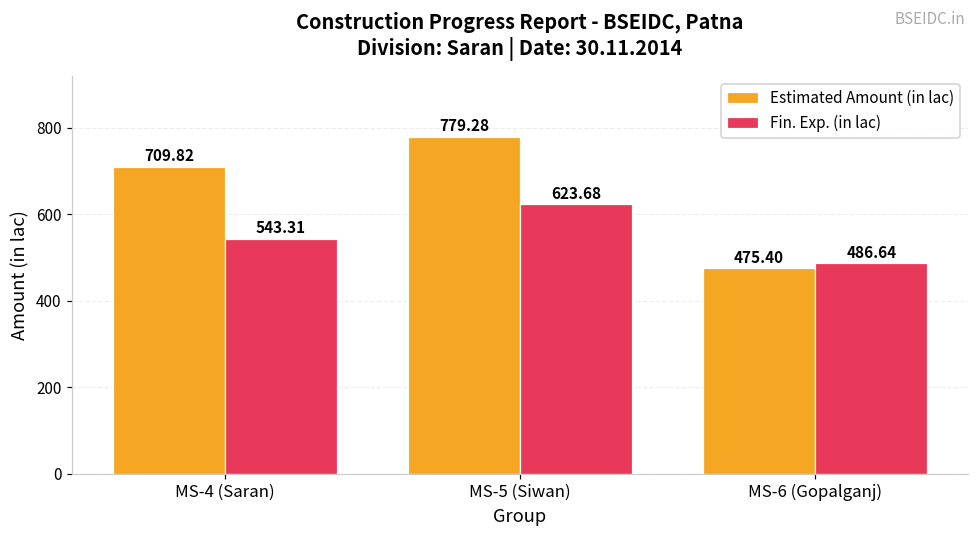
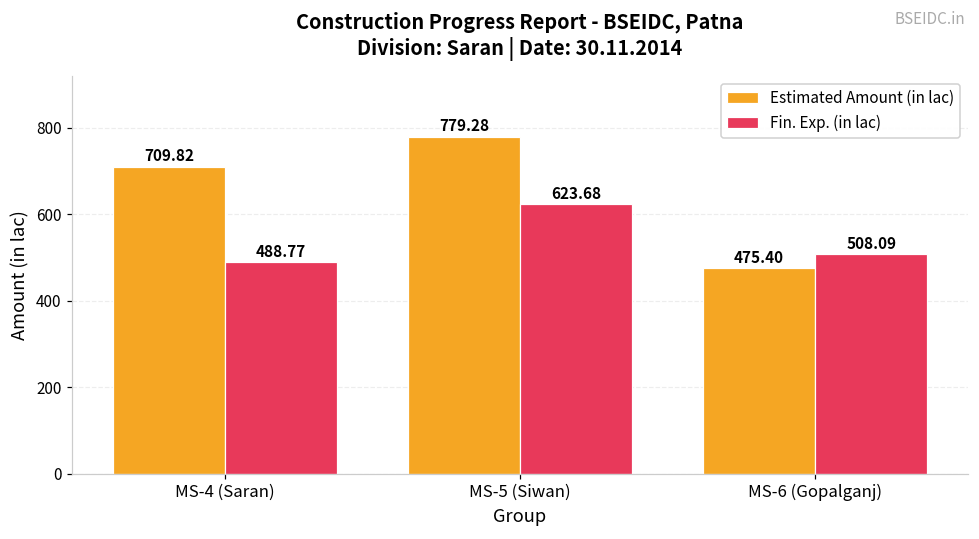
Fin. Exp. (in lac), MS-4 (Saran): 543.31 -> 488.77
Fin. Exp. (in lac), MS-6 (Gopalganj): 486.64 -> 508.09
